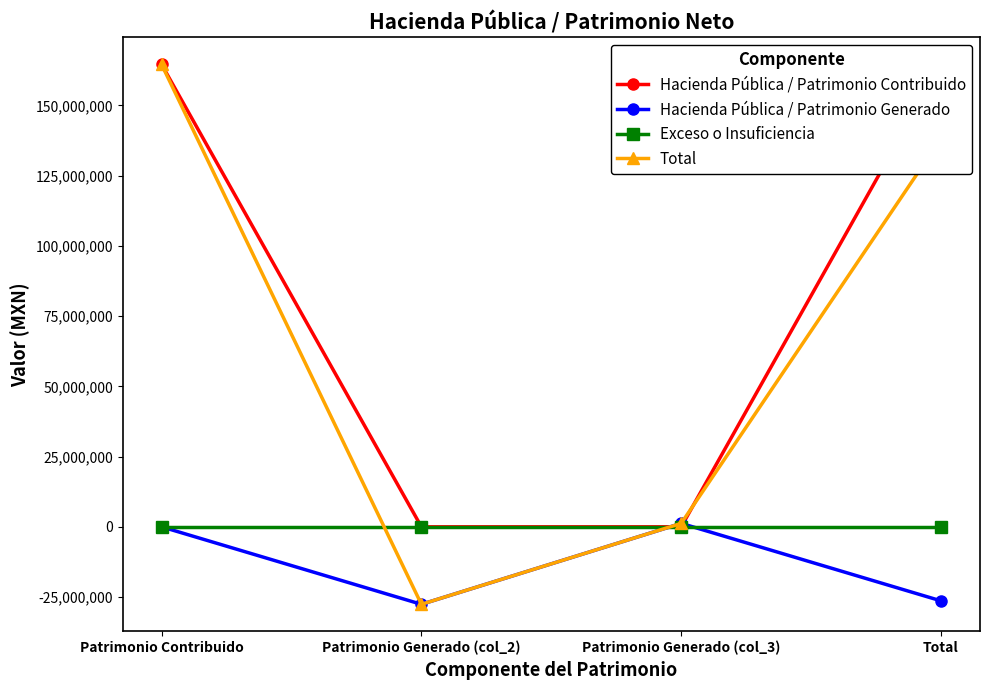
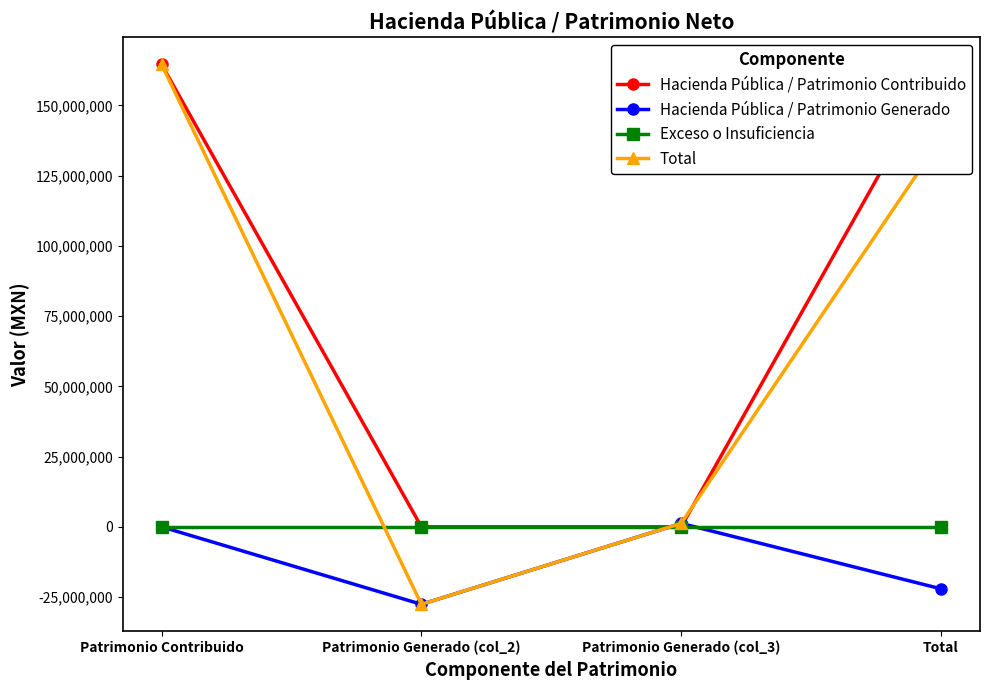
Hacienda Pública / Patrimonio Generado, Total: -26,000,000 -> -22,000,000
